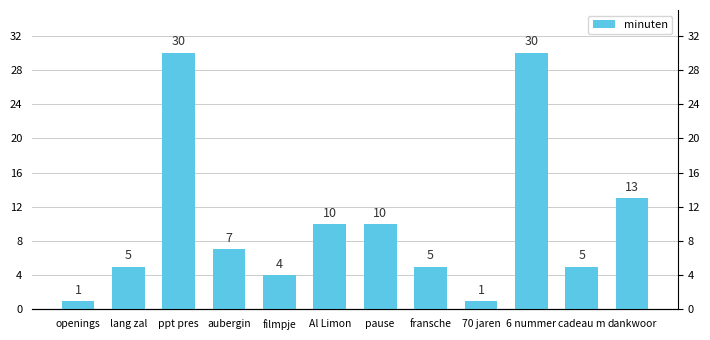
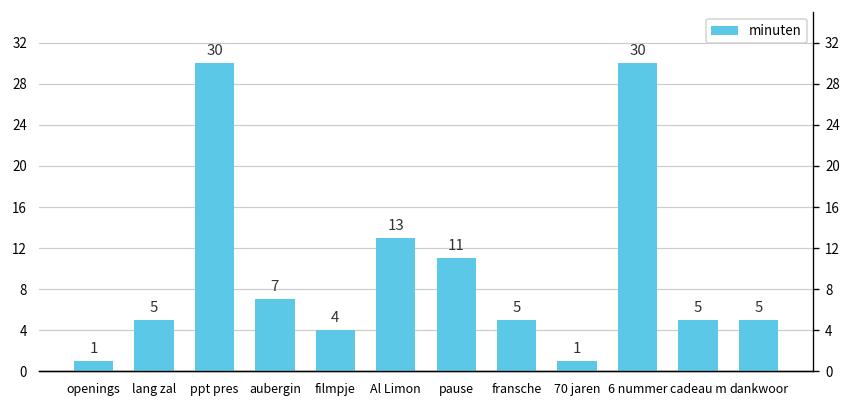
Al Limon: 10 -> 13
pause: 10 -> 11
dankwoor: 13 -> 5
